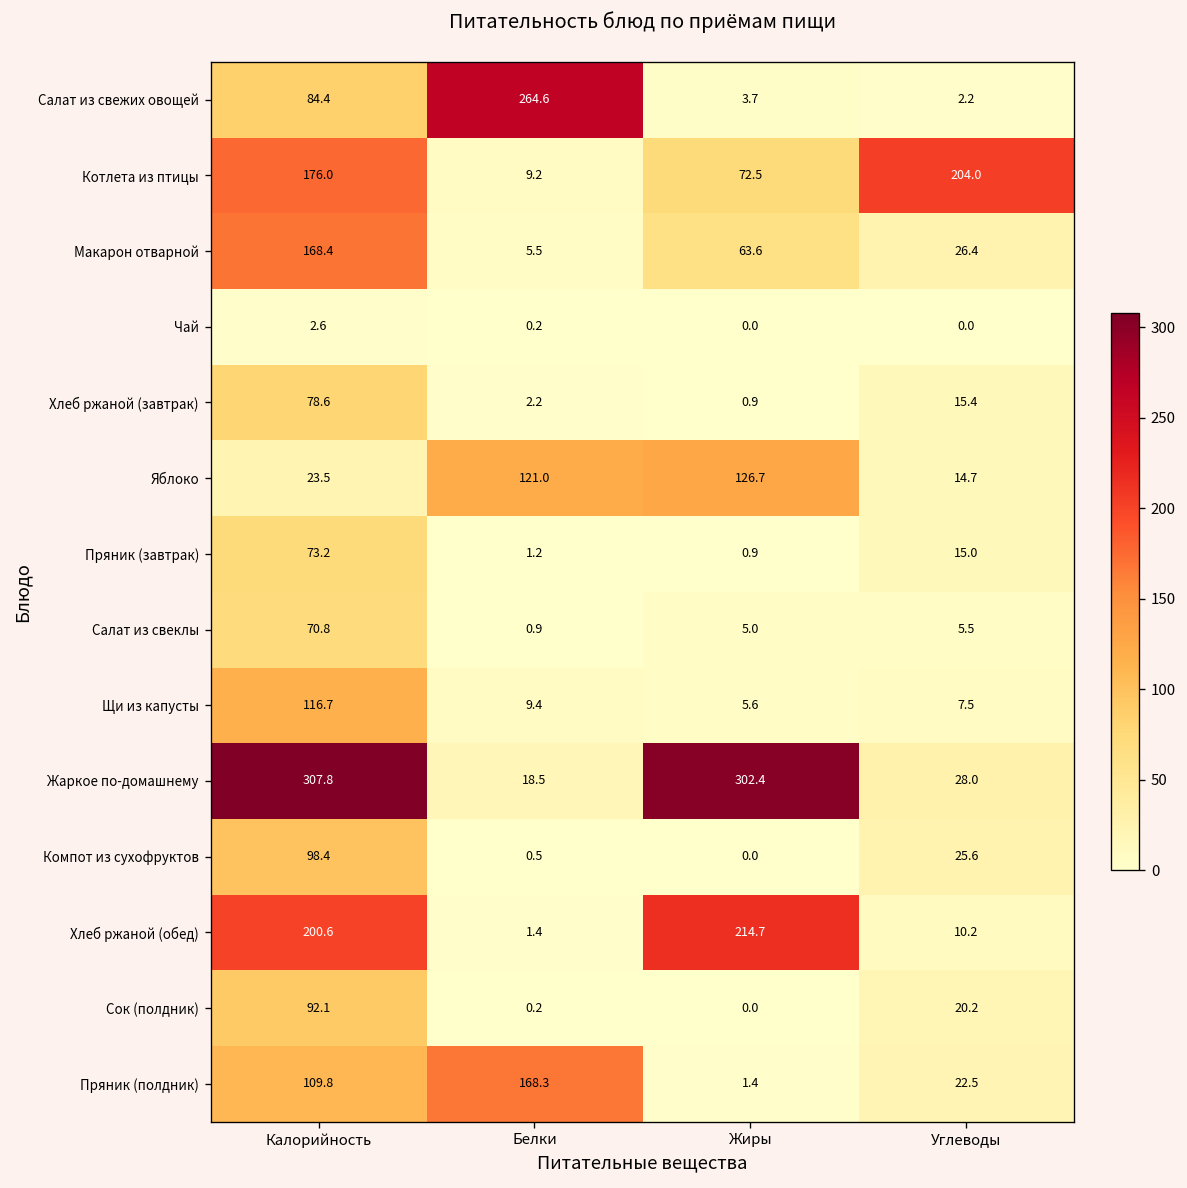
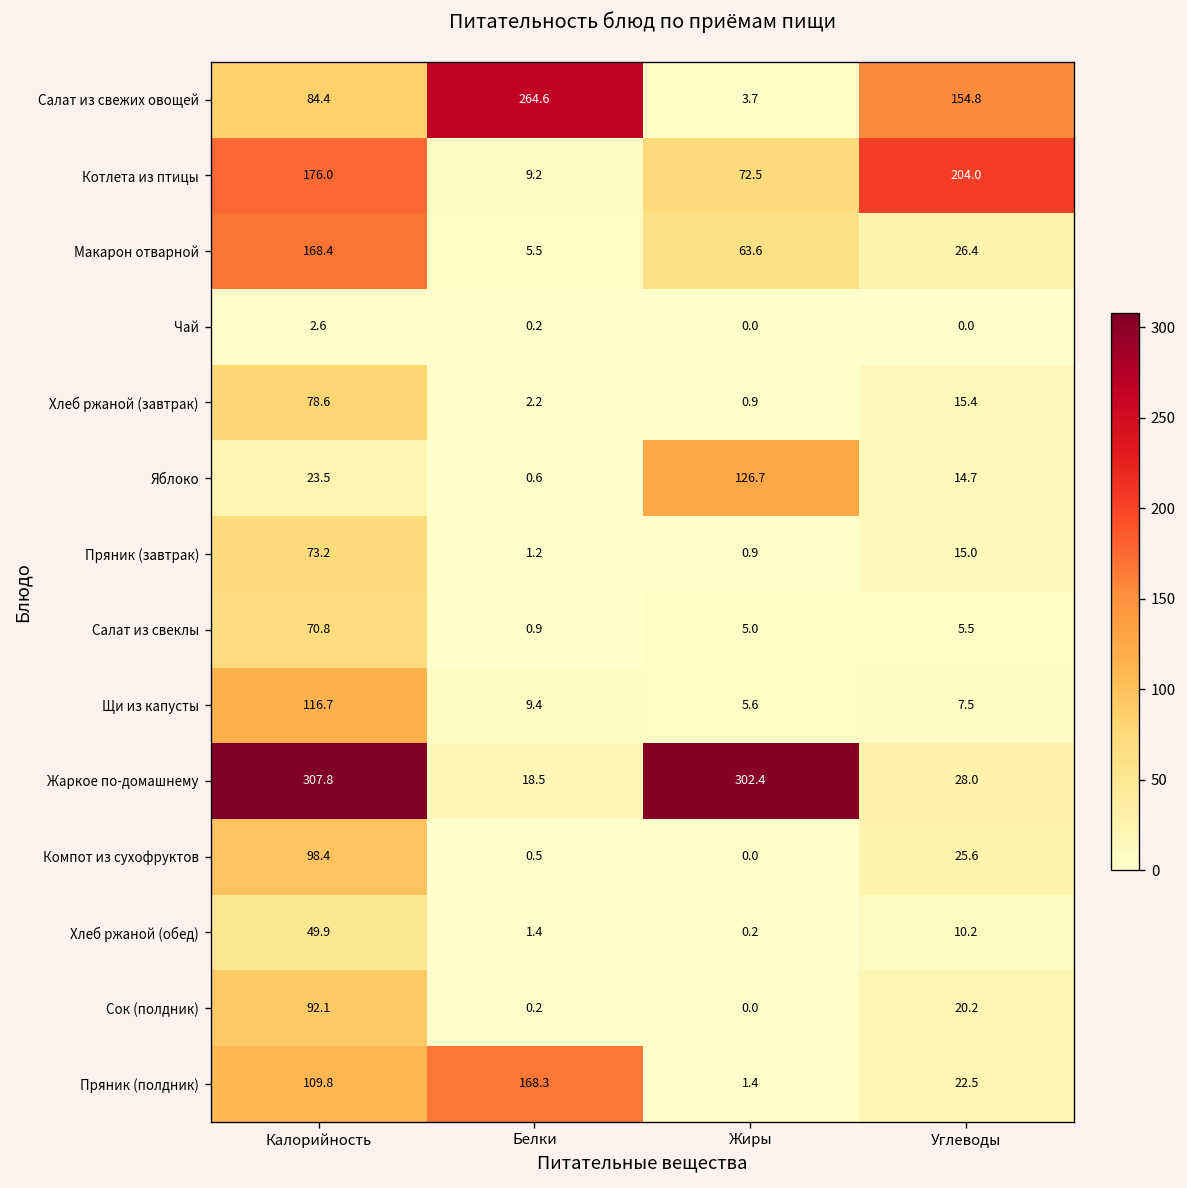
Салат из свежих овощей, Углеводы: 2.2 -> 154.8
Яблоко, Белки: 121.0 -> 0.6
Хлеб ржаной (обед), Калорийность: 200.6 -> 49.9
Хлеб ржаной (обед), Жиры: 214.7 -> 0.2
